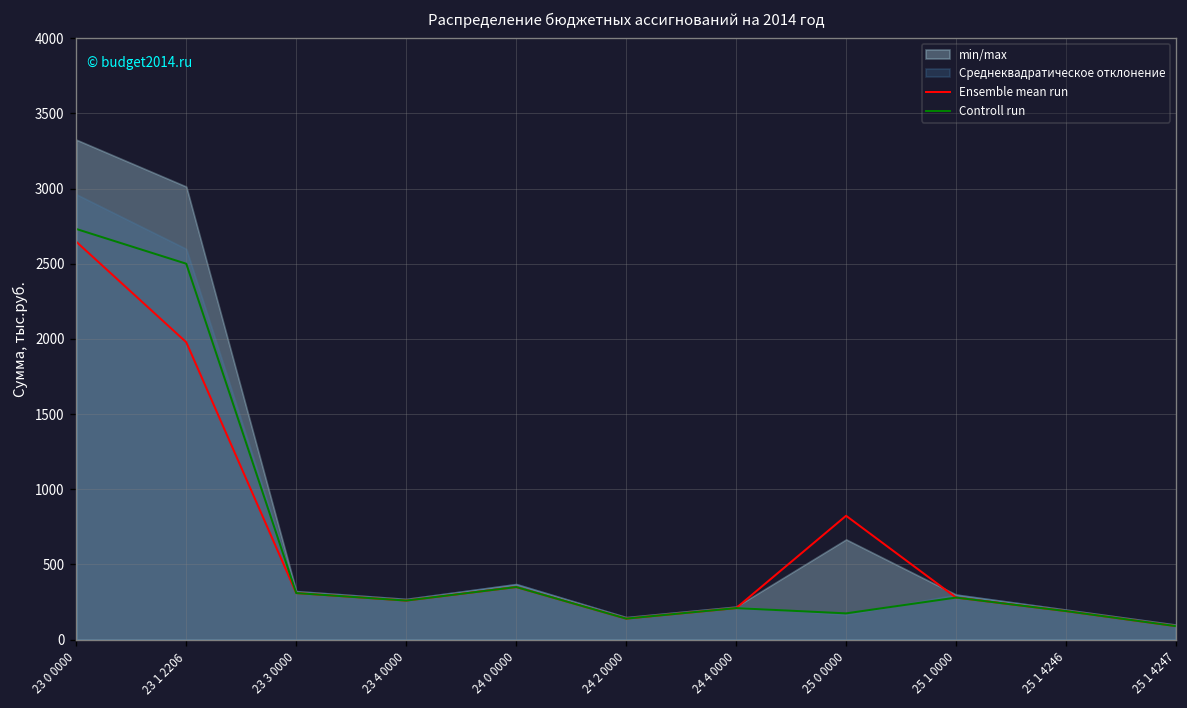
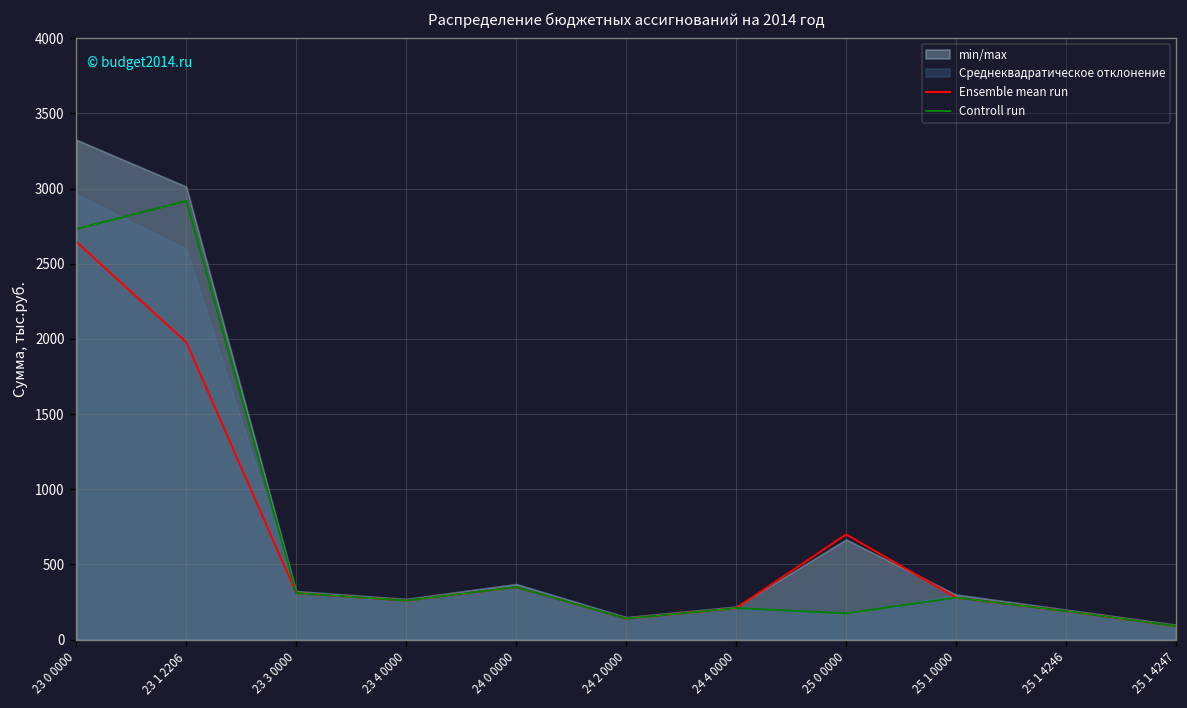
Controll run, 23 1 2206: 2500 -> 2920
Ensemble mean run, 25 0 0000: 820 -> 700
